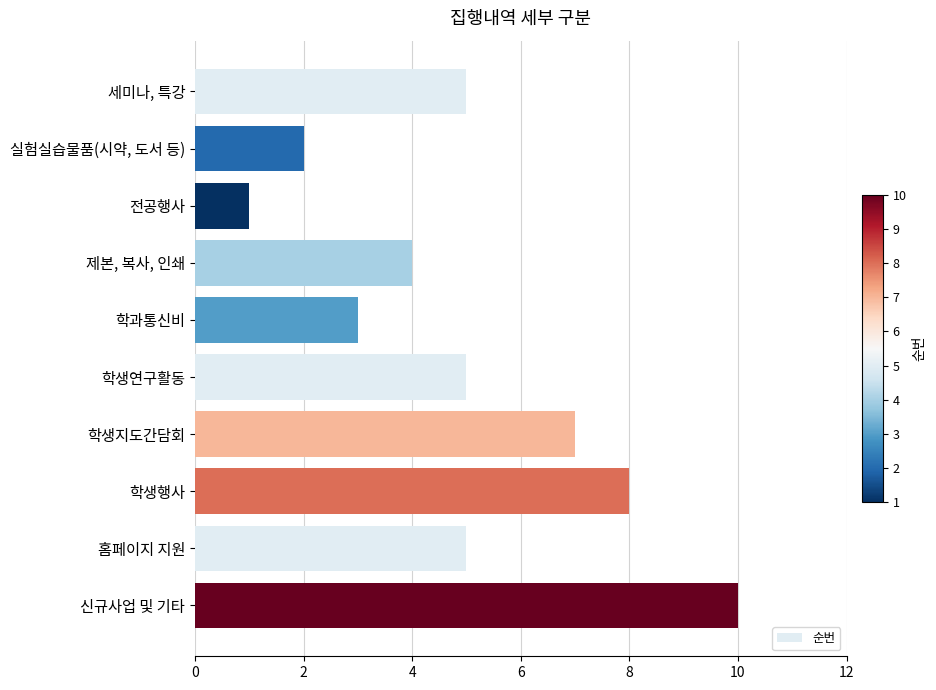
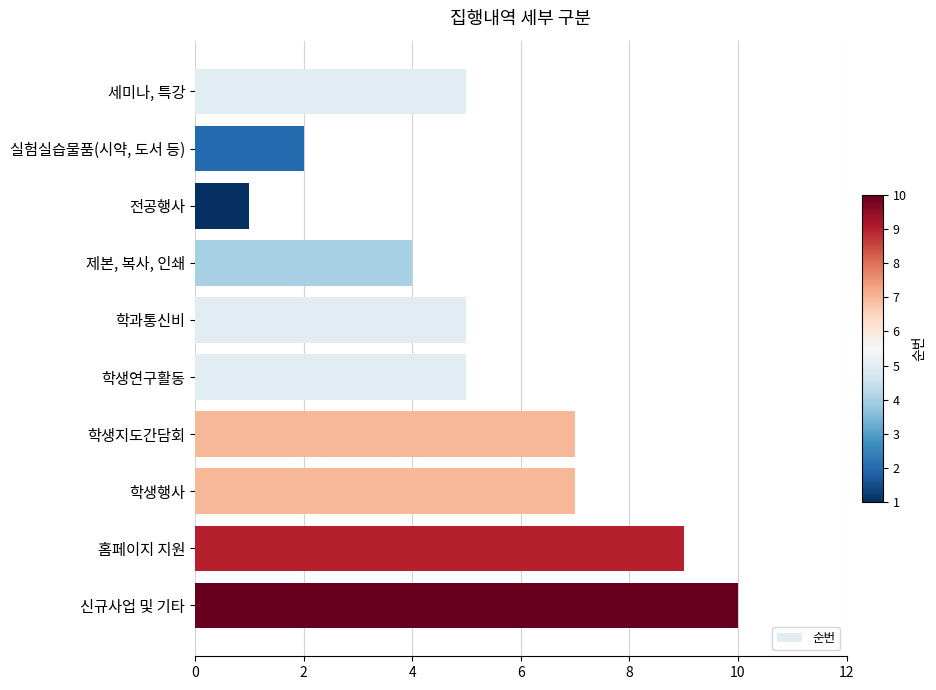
학과통신비: 3 -> 5
학생행사: 8 -> 7
홈페이지 지원: 5 -> 9
